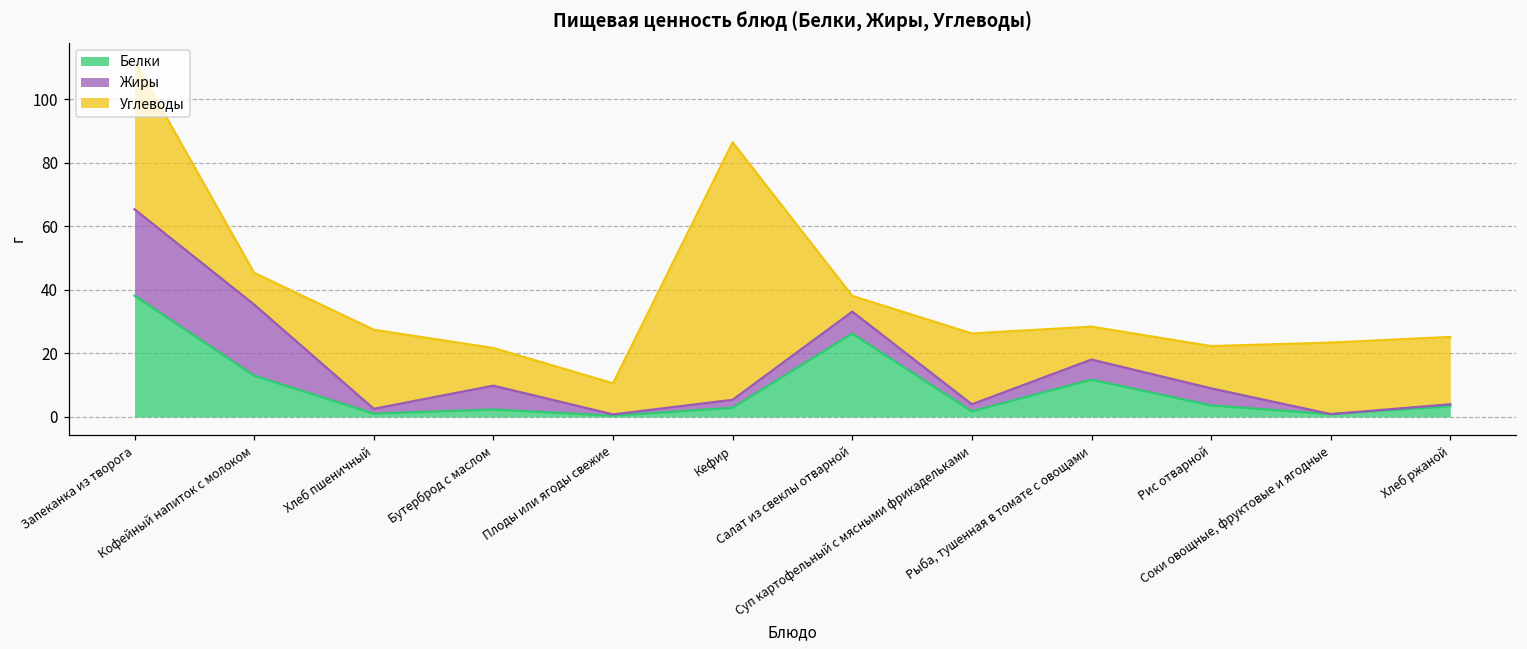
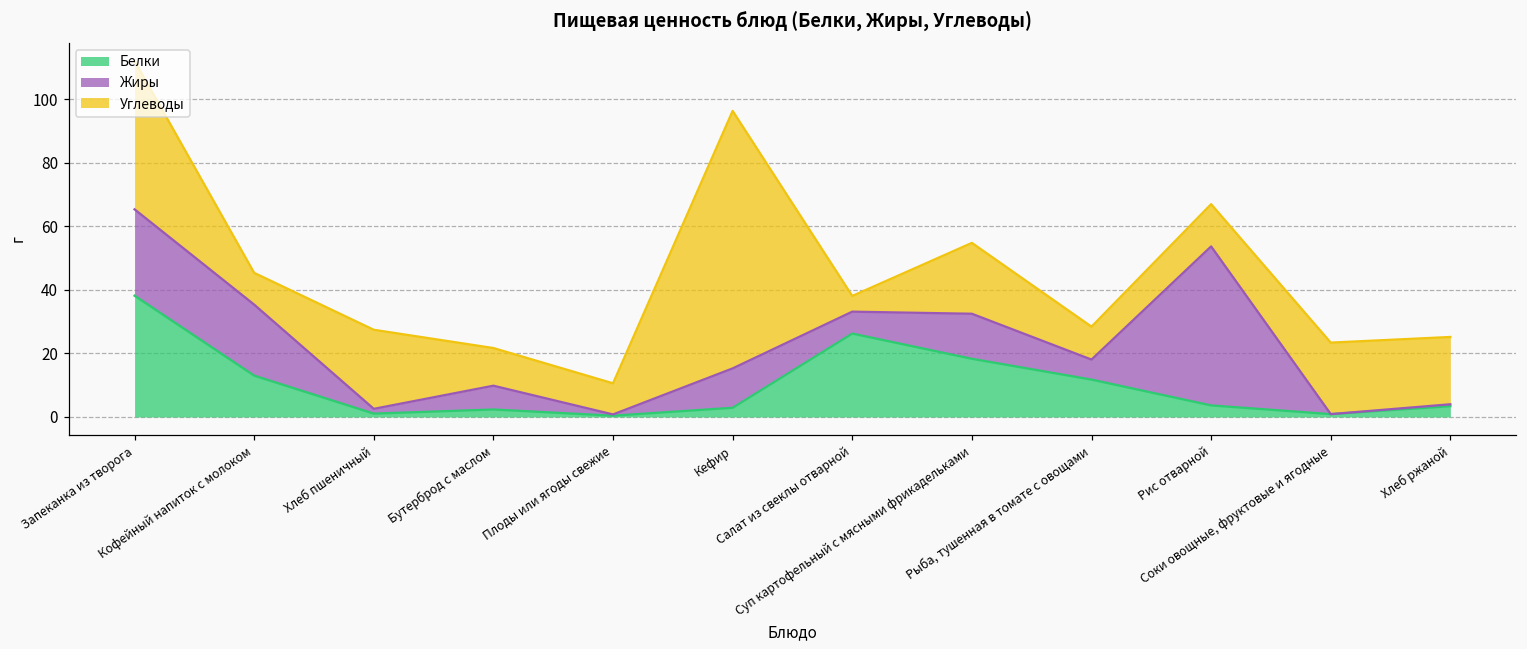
Жиры, Кефир: 3 -> 12
Белки, Суп картофельный с мясными фрикадельками: 2 -> 18
Жиры, Суп картофельный с мясными фрикадельками: 2 -> 14
Жиры, Рис отварной: 5 -> 50
